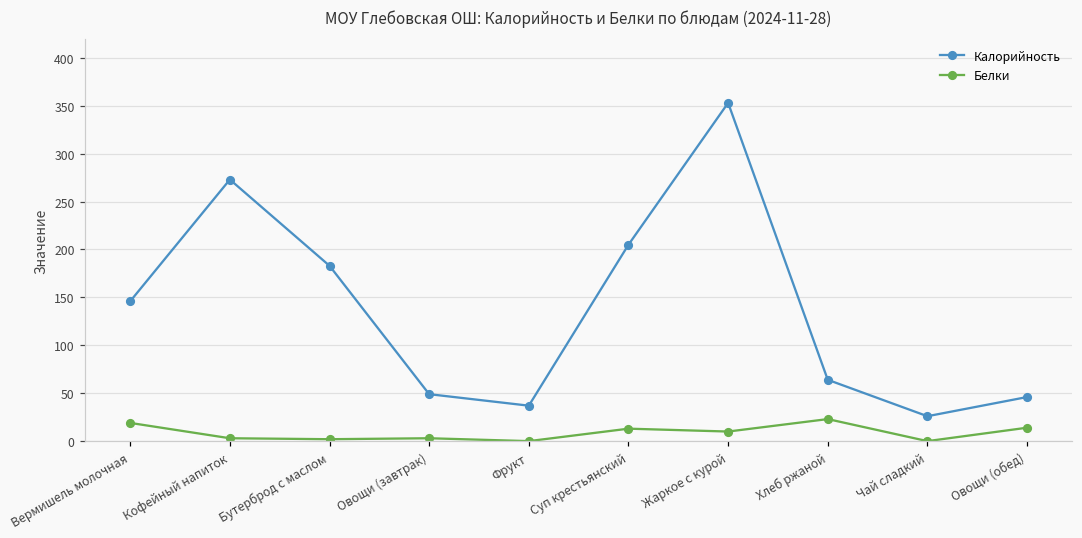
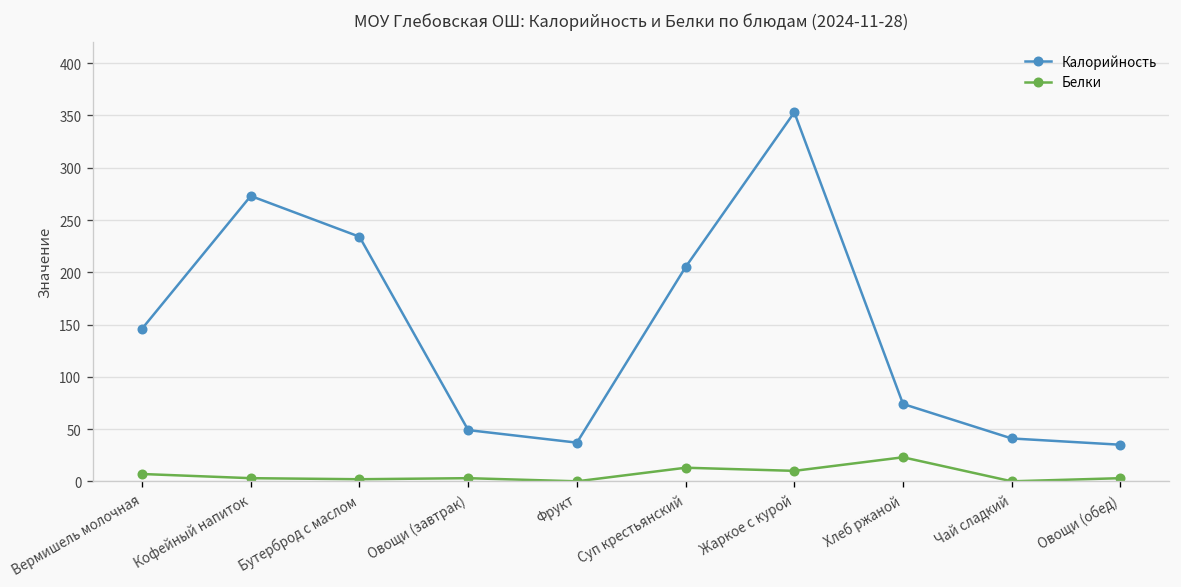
Белки, Вермишель молочная: 20 -> 10
Калорийность, Бутерброд с маслом: 180 -> 230
Калорийность, Хлеб ржаной: 60 -> 70
Калорийность, Чай сладкий: 30 -> 40
Калорийность, Овощи (обед): 50 -> 40
Белки, Овощи (обед): 10 -> 0
